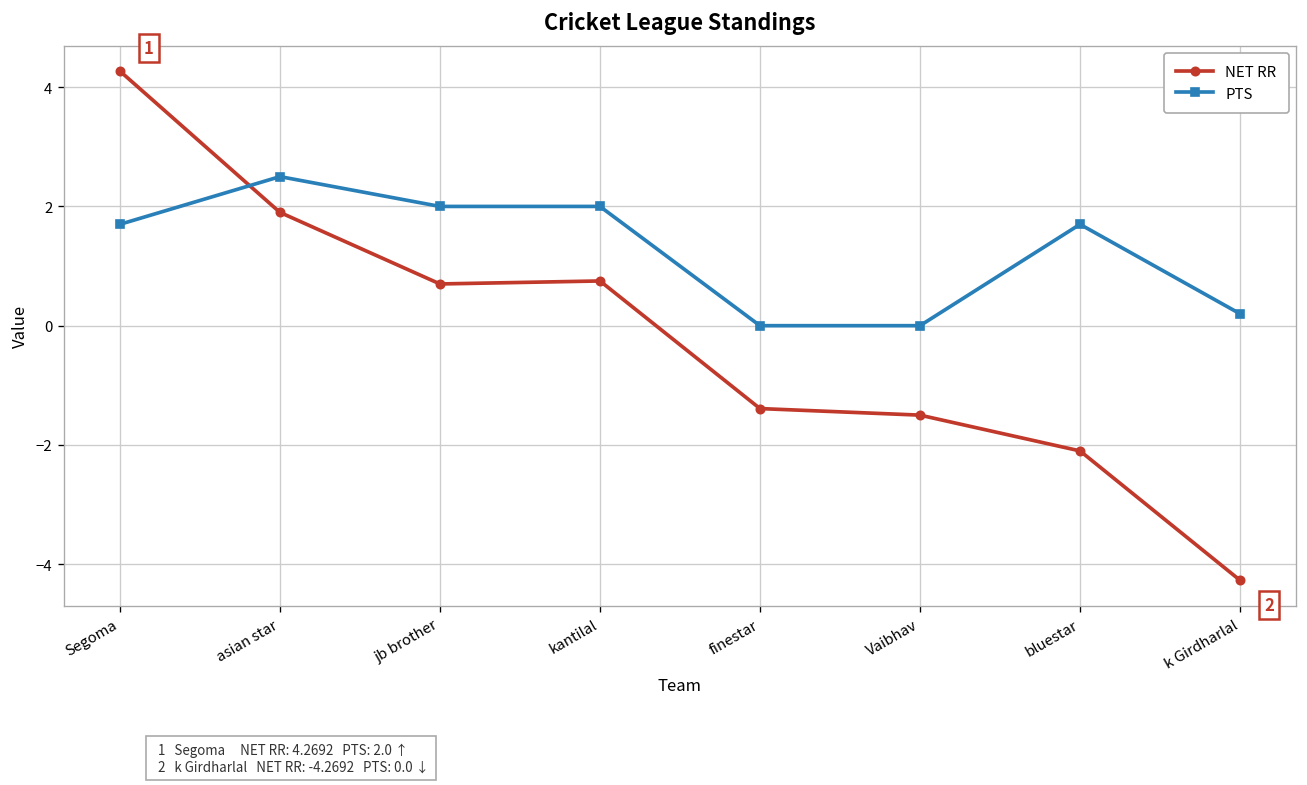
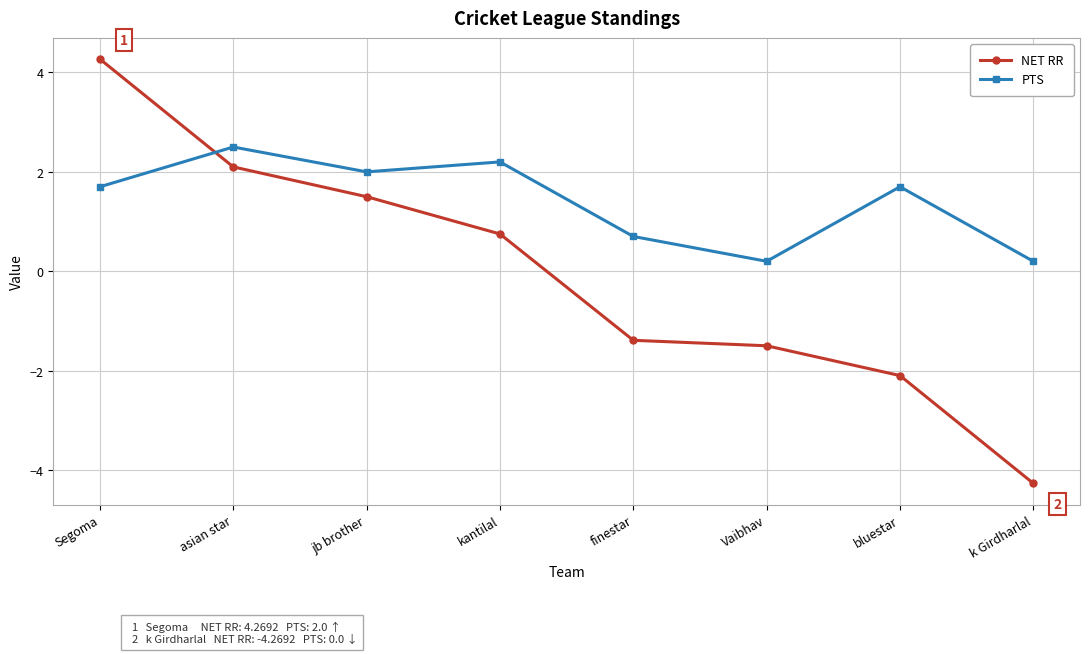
NET RR, asian star: 1.9 -> 2.1
NET RR, jb brother: 0.7 -> 1.5
PTS, kantilal: 2.0 -> 2.2
PTS, finestar: 0.0 -> 0.7
PTS, Vaibhav: 0.0 -> 0.2
